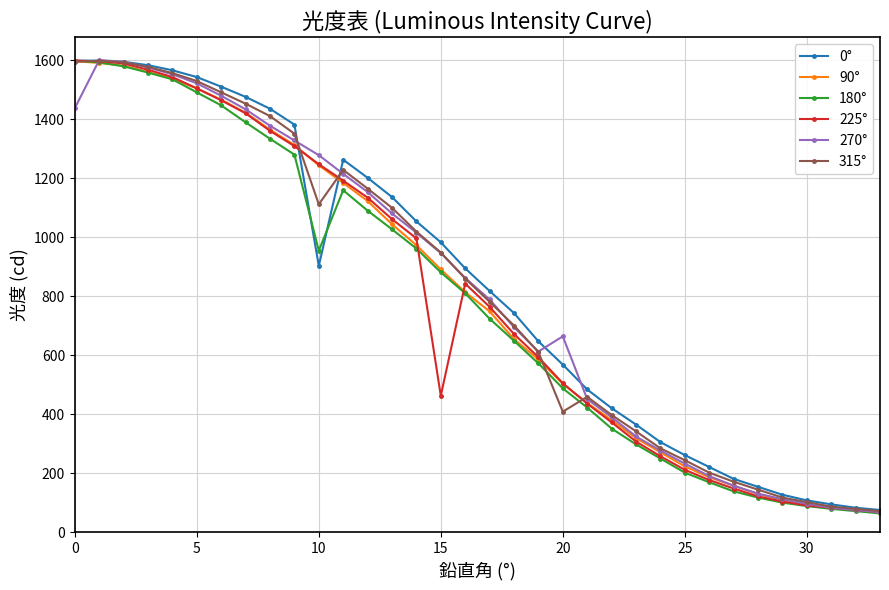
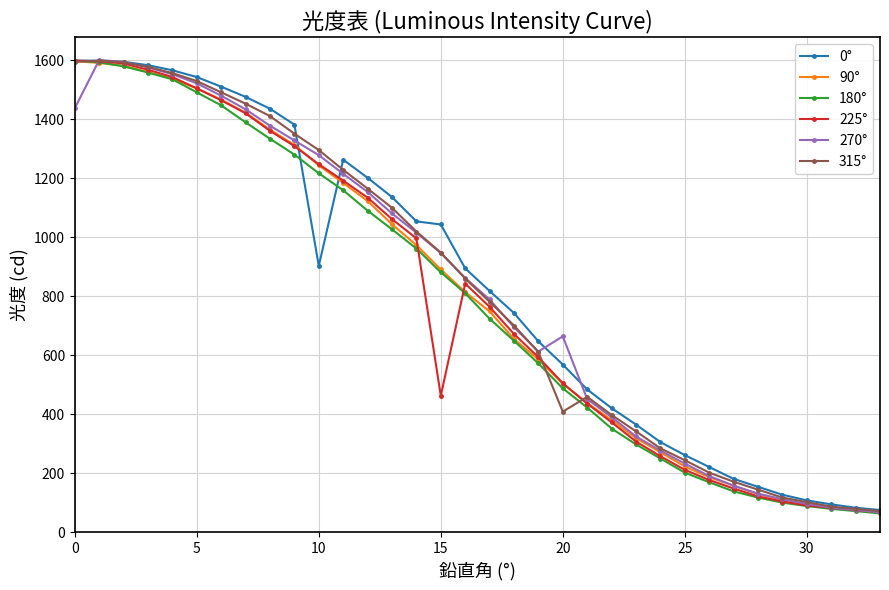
180°, 10: 950 -> 1220
315°, 10: 1110 -> 1300
0°, 15: 980 -> 1040
